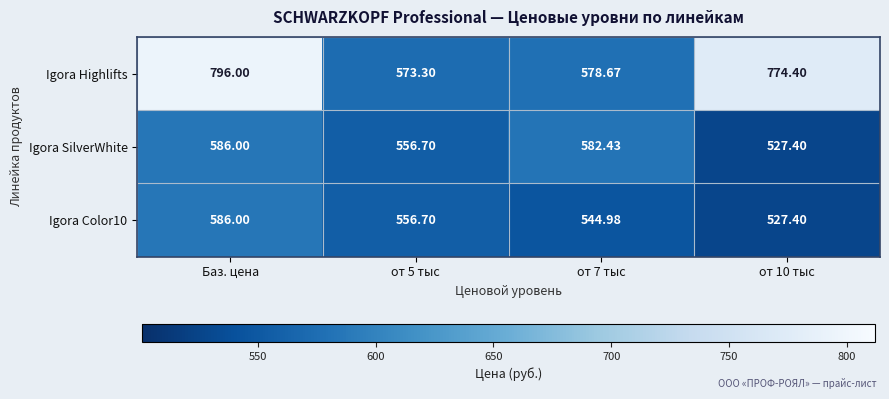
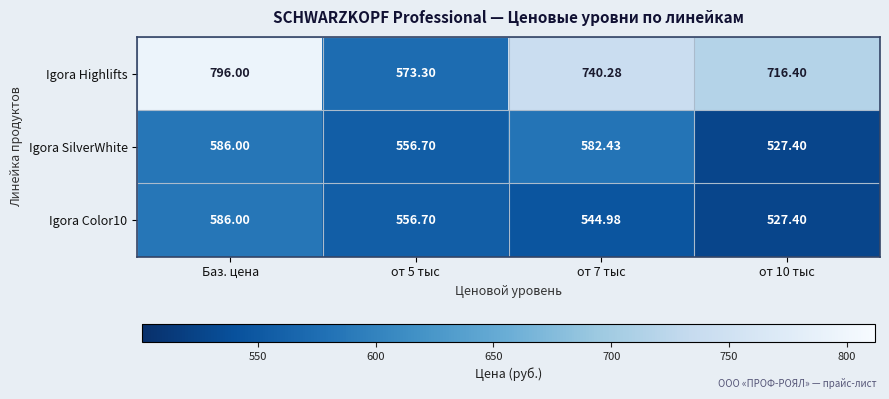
Igora Highlifts, от 7 тыс: 578.67 -> 740.28
Igora Highlifts, от 10 тыс: 774.40 -> 716.40
